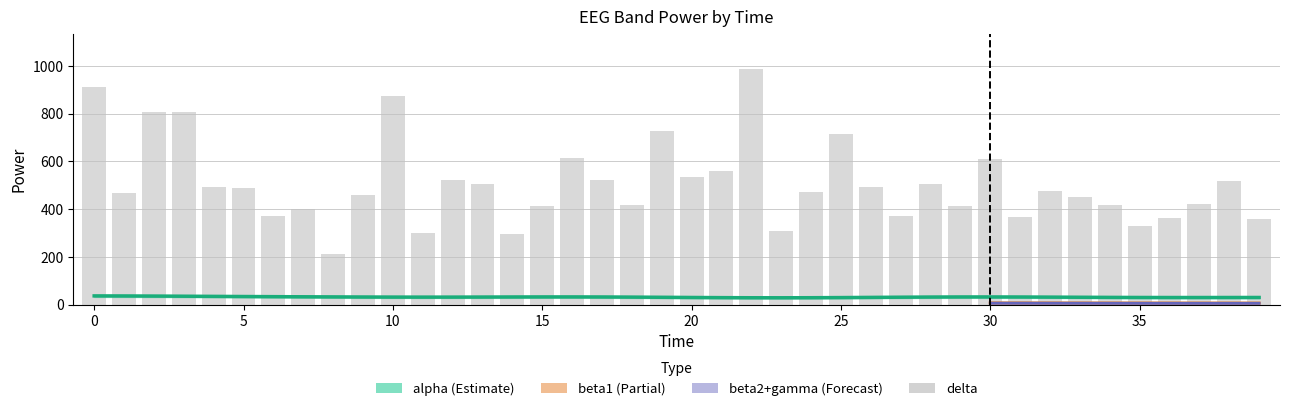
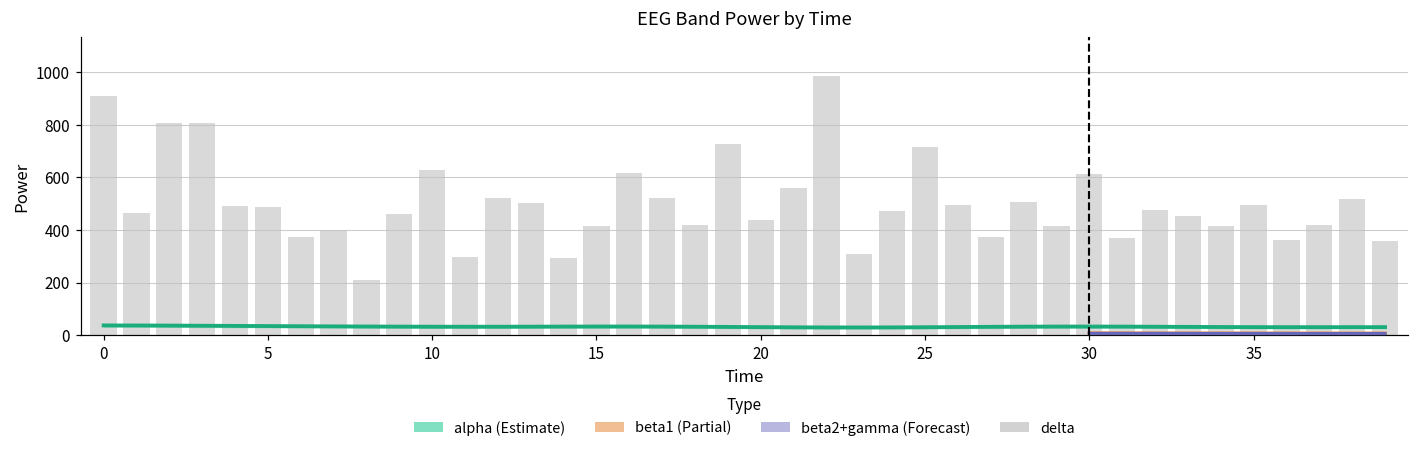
delta, 10: 870 -> 630
delta, 20: 540 -> 440
delta, 35: 330 -> 490
